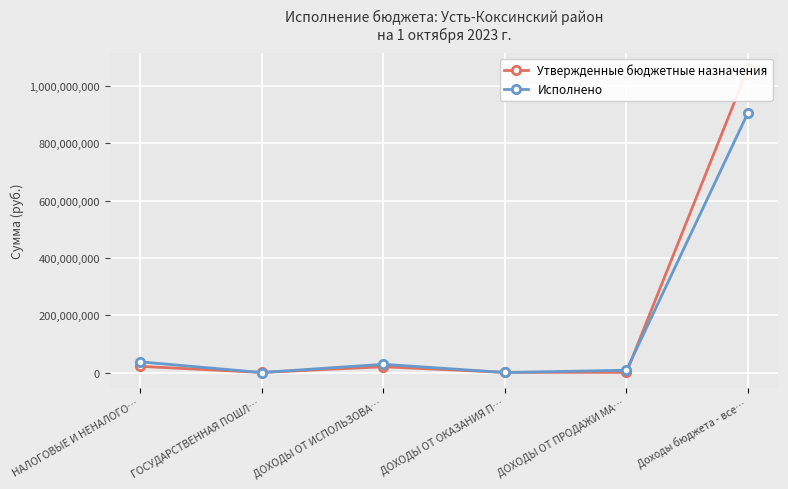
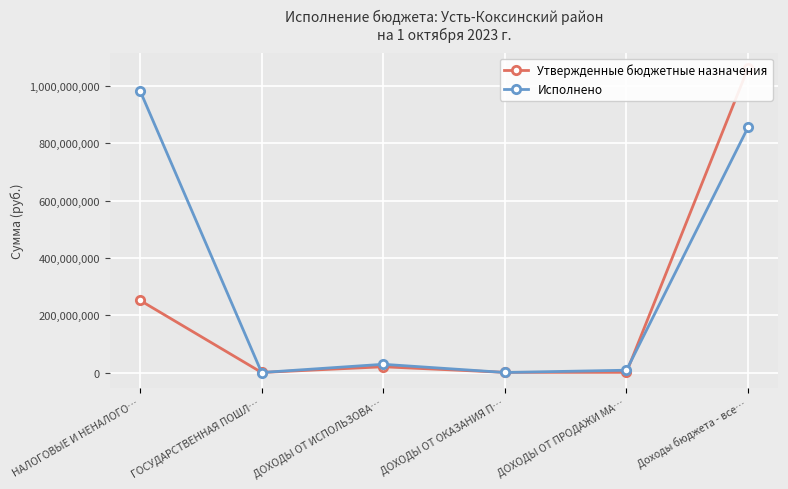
Утвержденные бюджетные назначения, НАЛОГОВЫЕ И НЕНАЛОГО…: 20,000,000 -> 250,000,000
Исполнено, НАЛОГОВЫЕ И НЕНАЛОГО…: 40,000,000 -> 980,000,000
Исполнено, Доходы бюджета - все…: 910,000,000 -> 860,000,000
